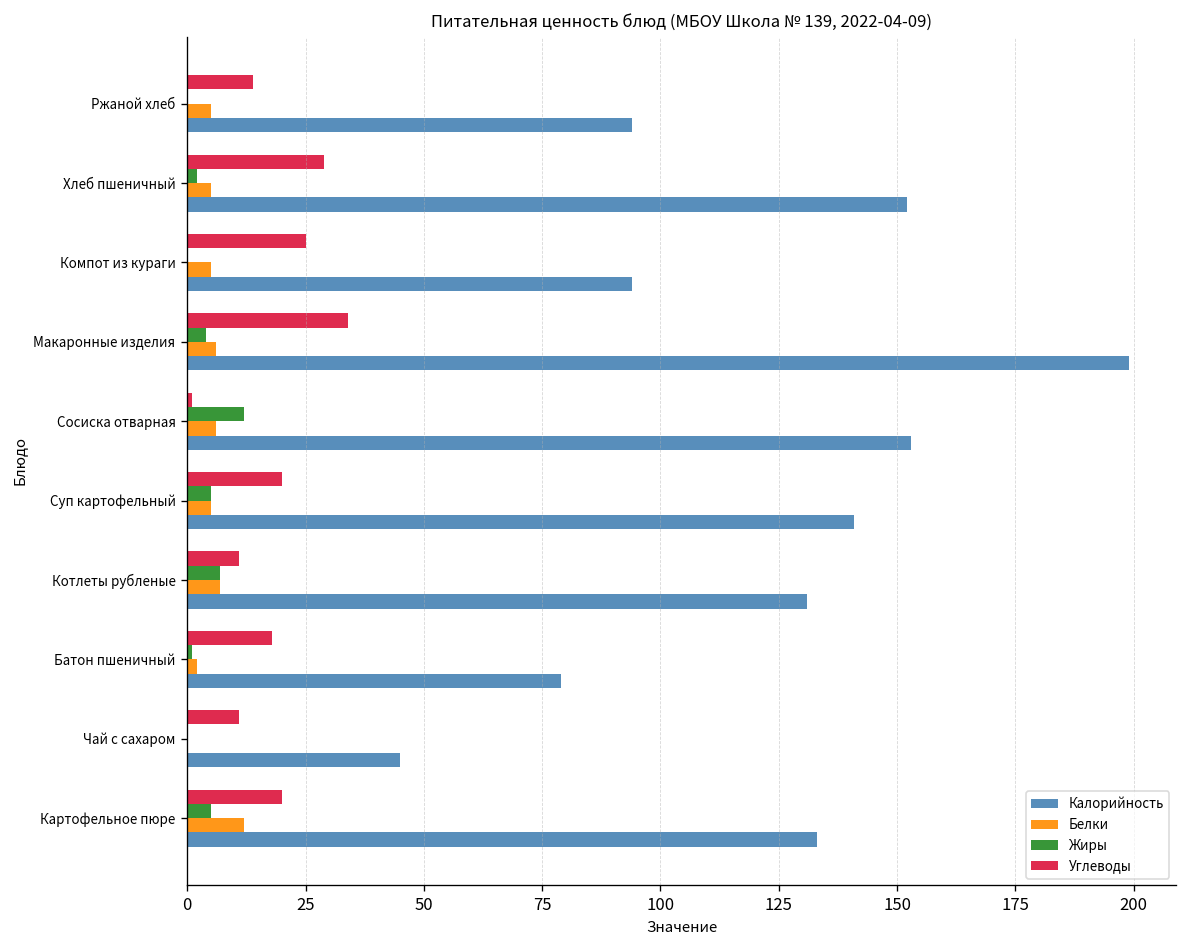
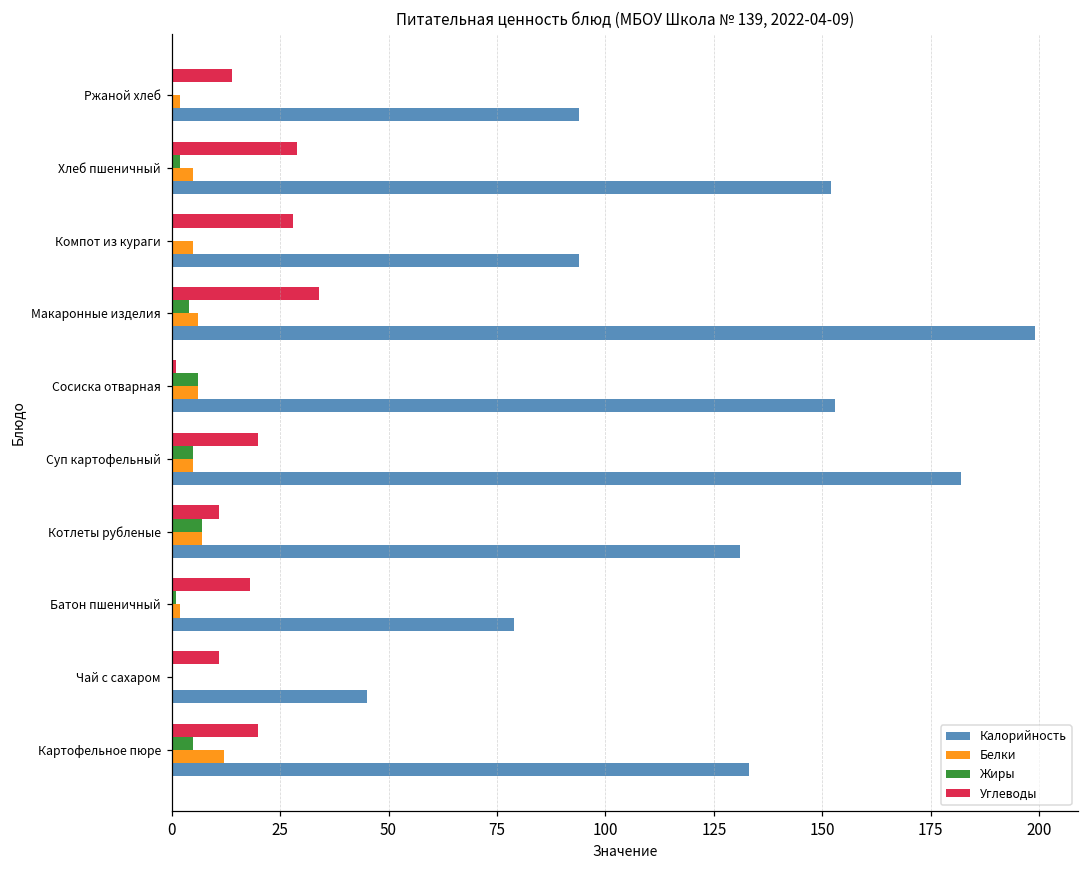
Белки, Ржаной хлеб: 5 -> 2
Углеводы, Компот из кураги: 25 -> 28
Жиры, Сосиска отварная: 12 -> 6
Калорийность, Суп картофельный: 141 -> 182
